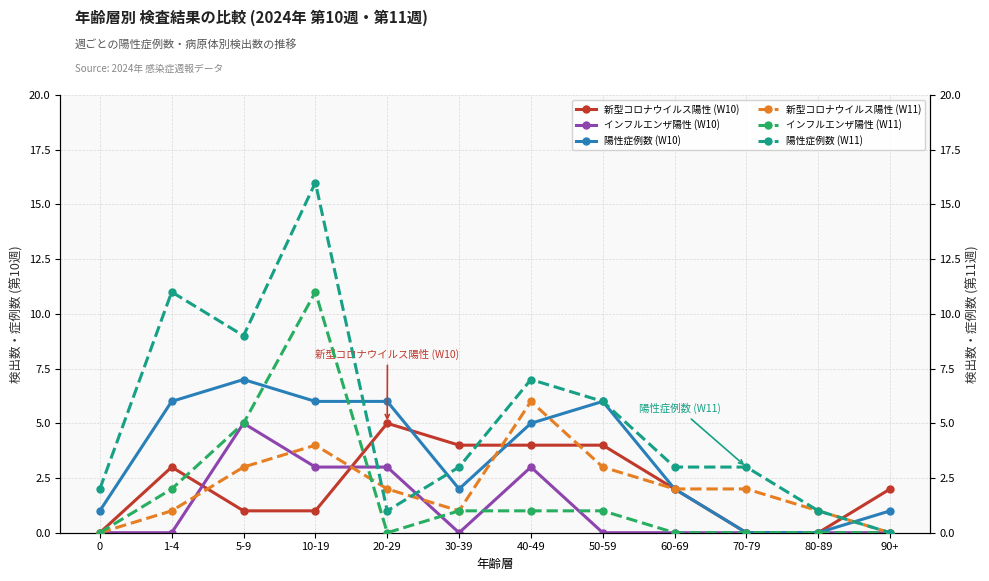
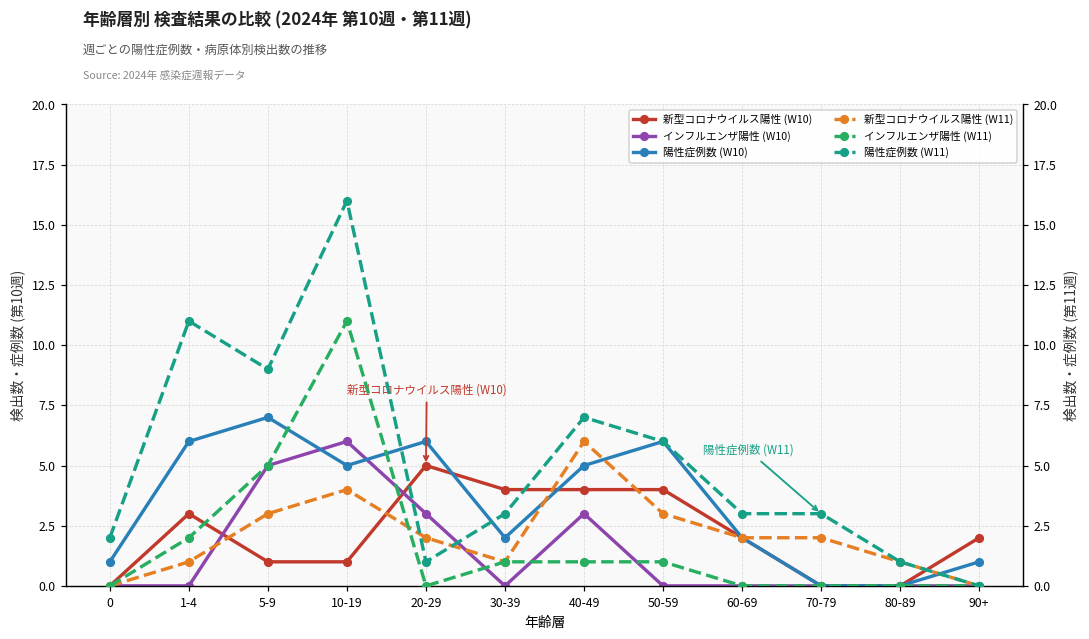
インフルエンザ陽性 (W10), 10-19: 3 -> 6
陽性症例数 (W10), 10-19: 6 -> 5
